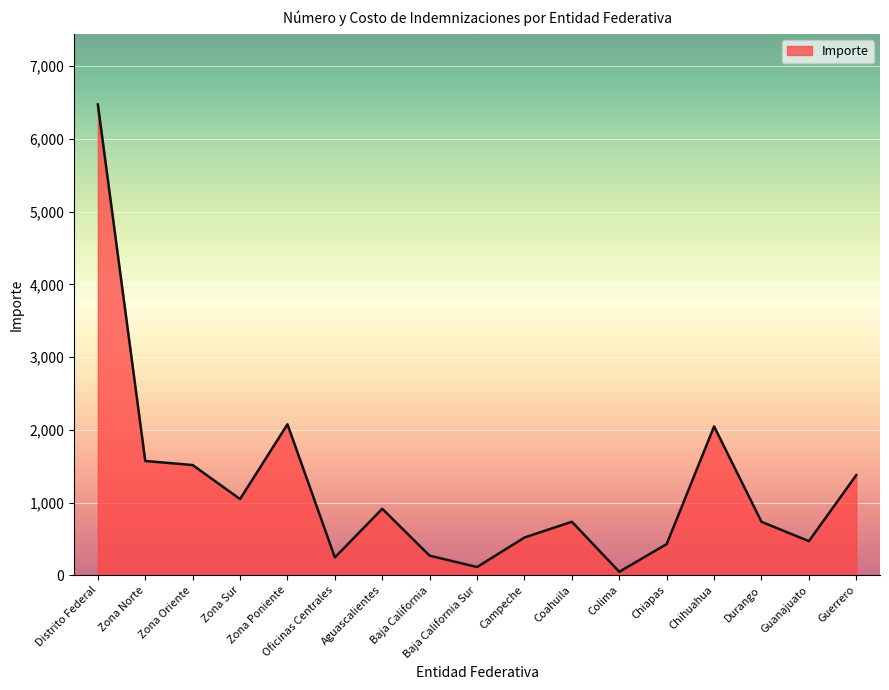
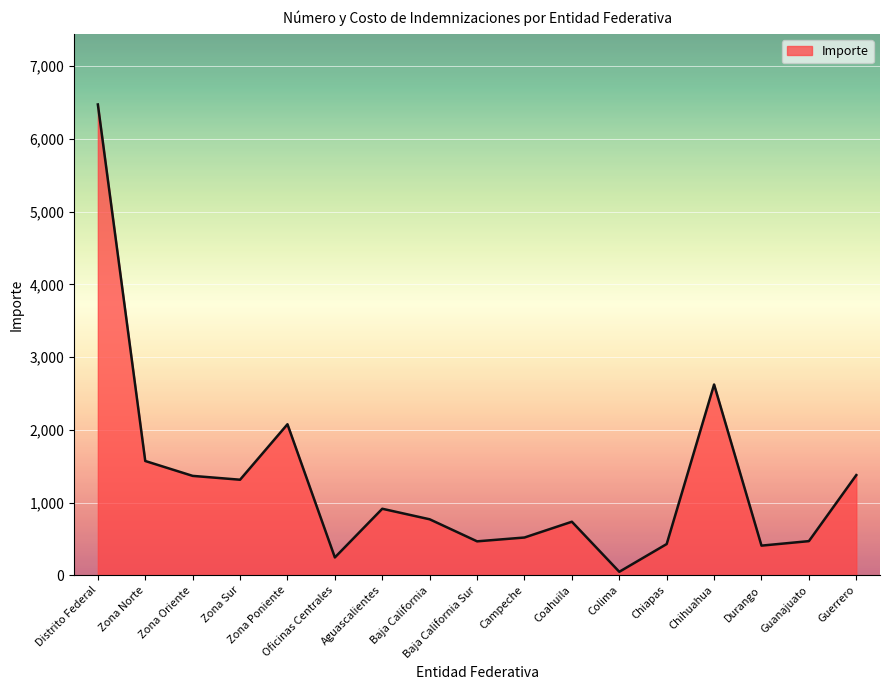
Zona Oriente: 1,500 -> 1,400
Zona Sur: 1,000 -> 1,300
Baja California: 300 -> 800
Baja California Sur: 100 -> 500
Chihuahua: 2,000 -> 2,600
Durango: 700 -> 400
